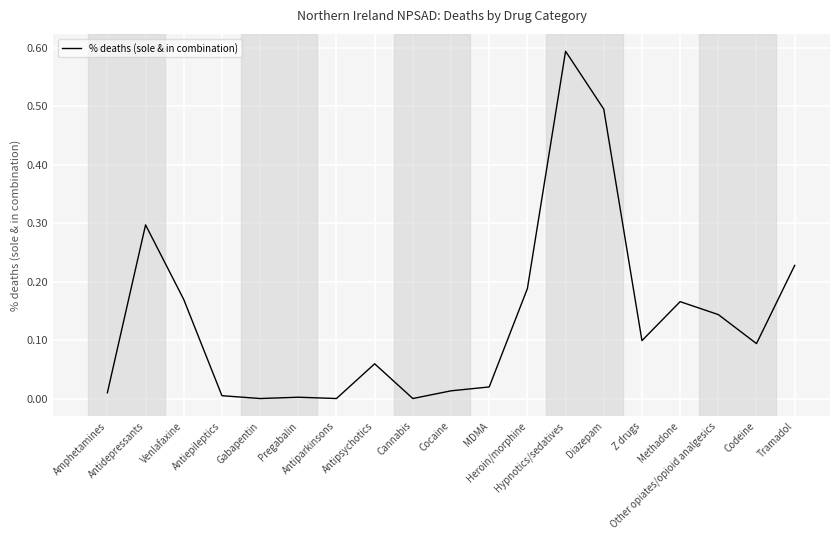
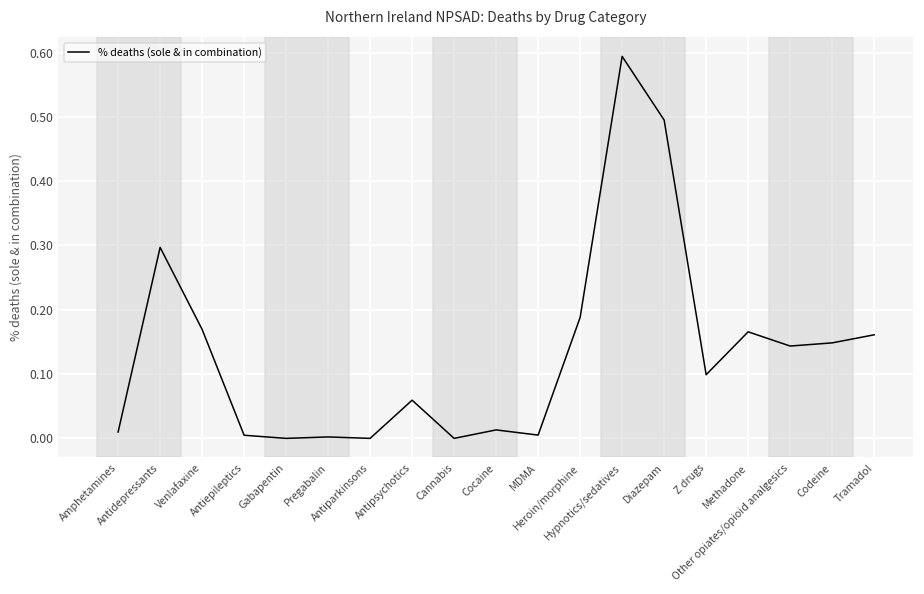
MDMA: 0.02 -> 0.01
Codeine: 0.09 -> 0.15
Tramadol: 0.23 -> 0.16
